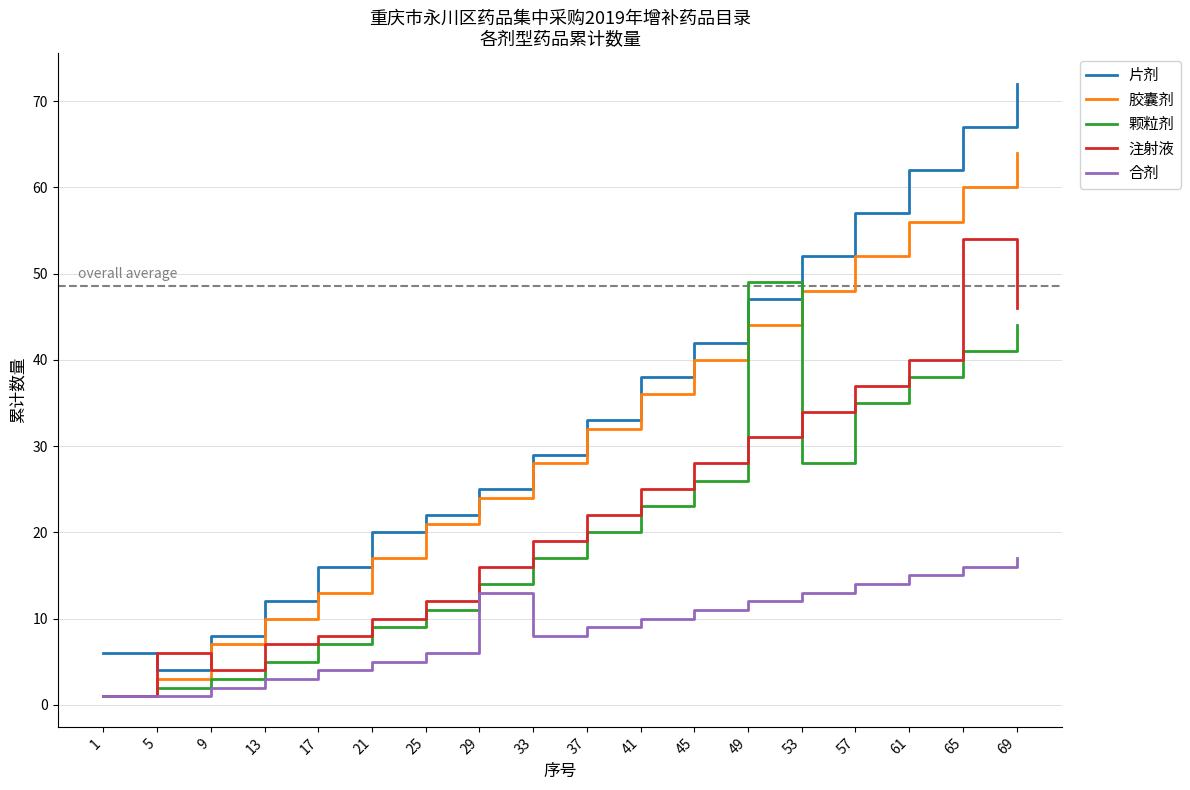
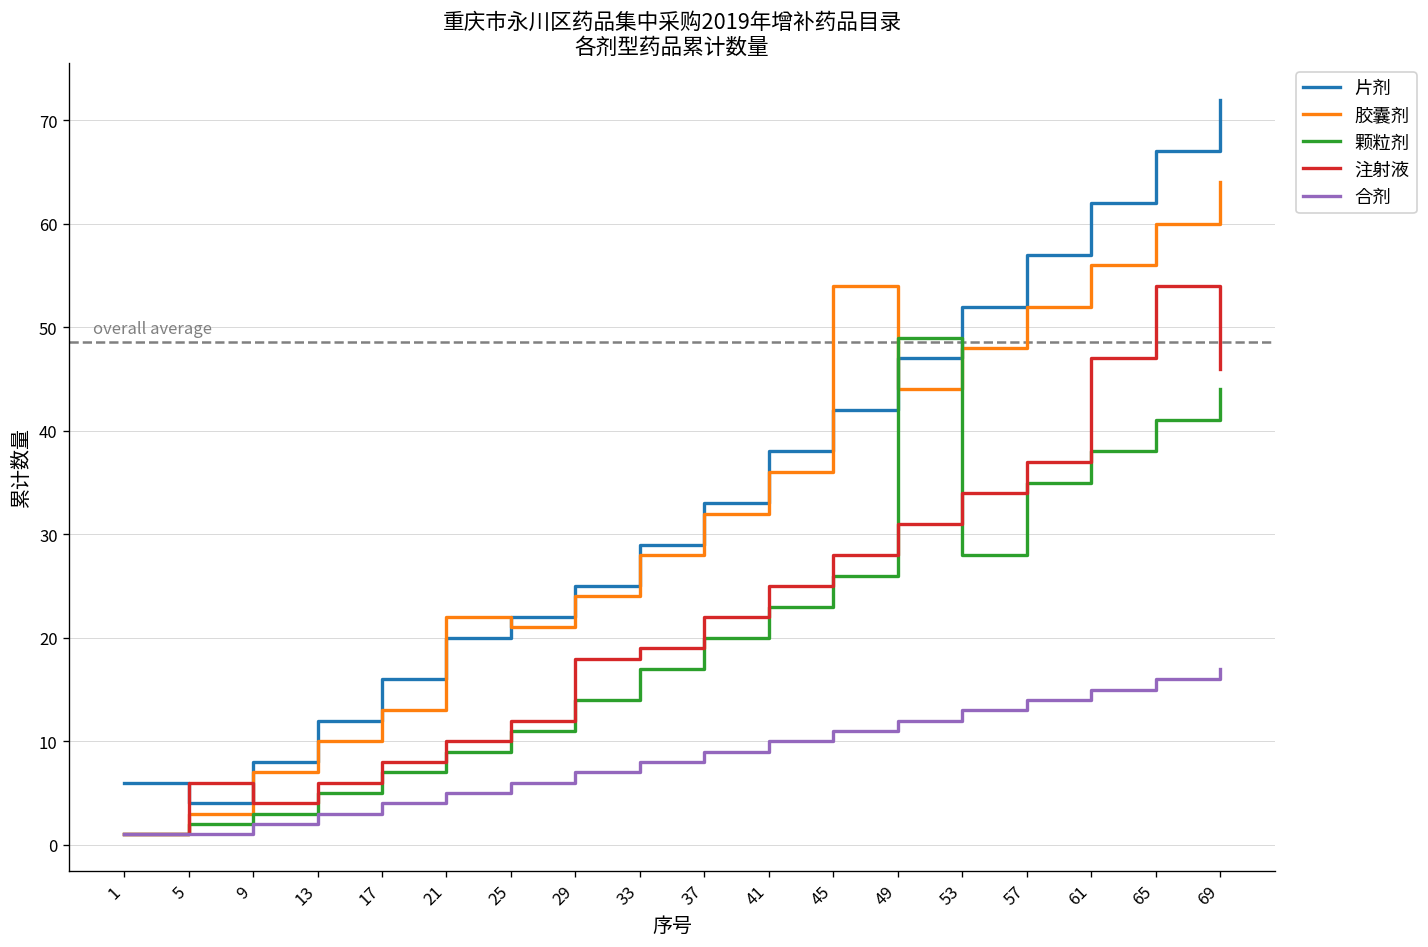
注射液, 13: 7 -> 6
胶囊剂, 21: 17 -> 22
注射液, 29: 16 -> 18
合剂, 29: 13 -> 7
胶囊剂, 45: 40 -> 54
注射液, 61: 40 -> 47
